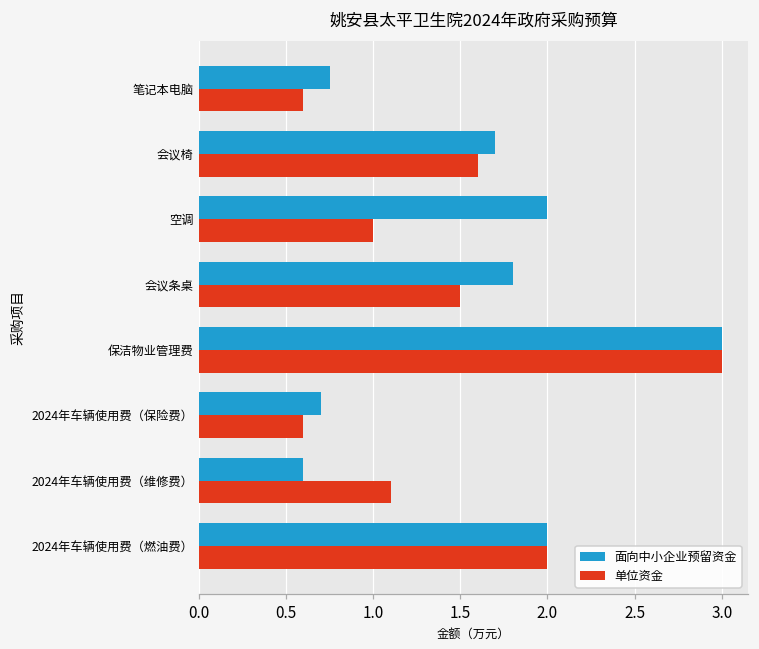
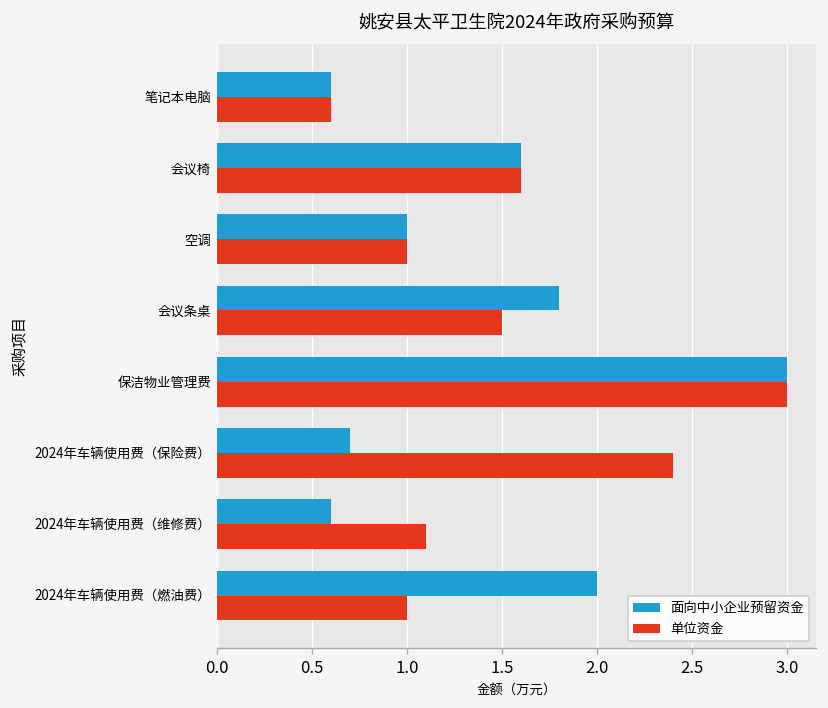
面向中小企业预留资金, 笔记本电脑: 0.75 -> 0.60
面向中小企业预留资金, 会议椅: 1.7 -> 1.6
面向中小企业预留资金, 空调: 2 -> 1
单位资金, 2024年车辆使用费（保险费）: 0.6 -> 2.4
单位资金, 2024年车辆使用费（燃油费）: 2 -> 1
